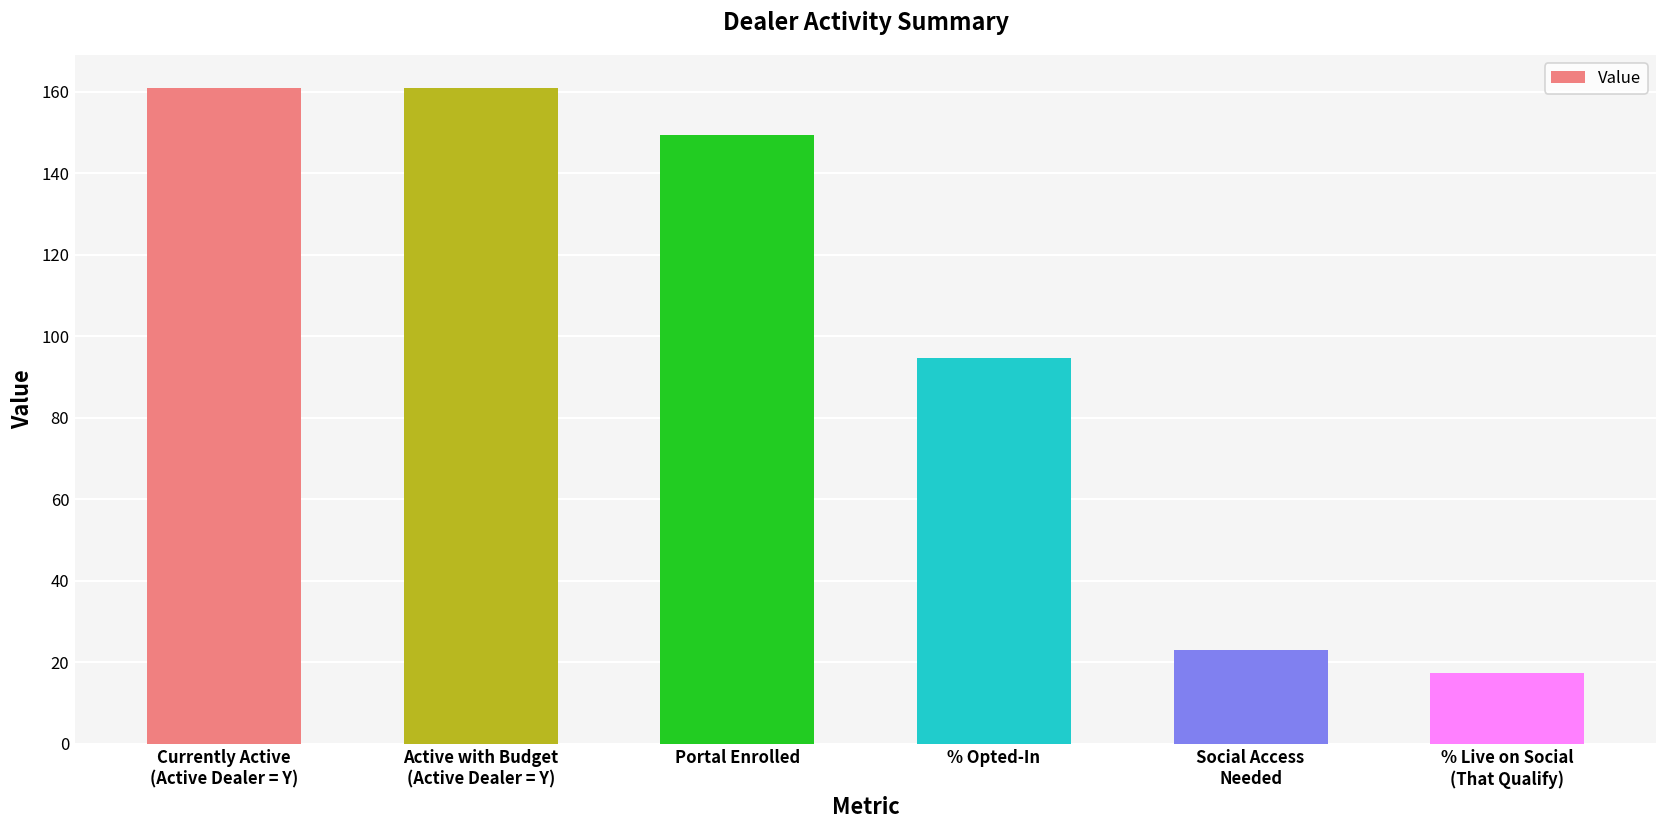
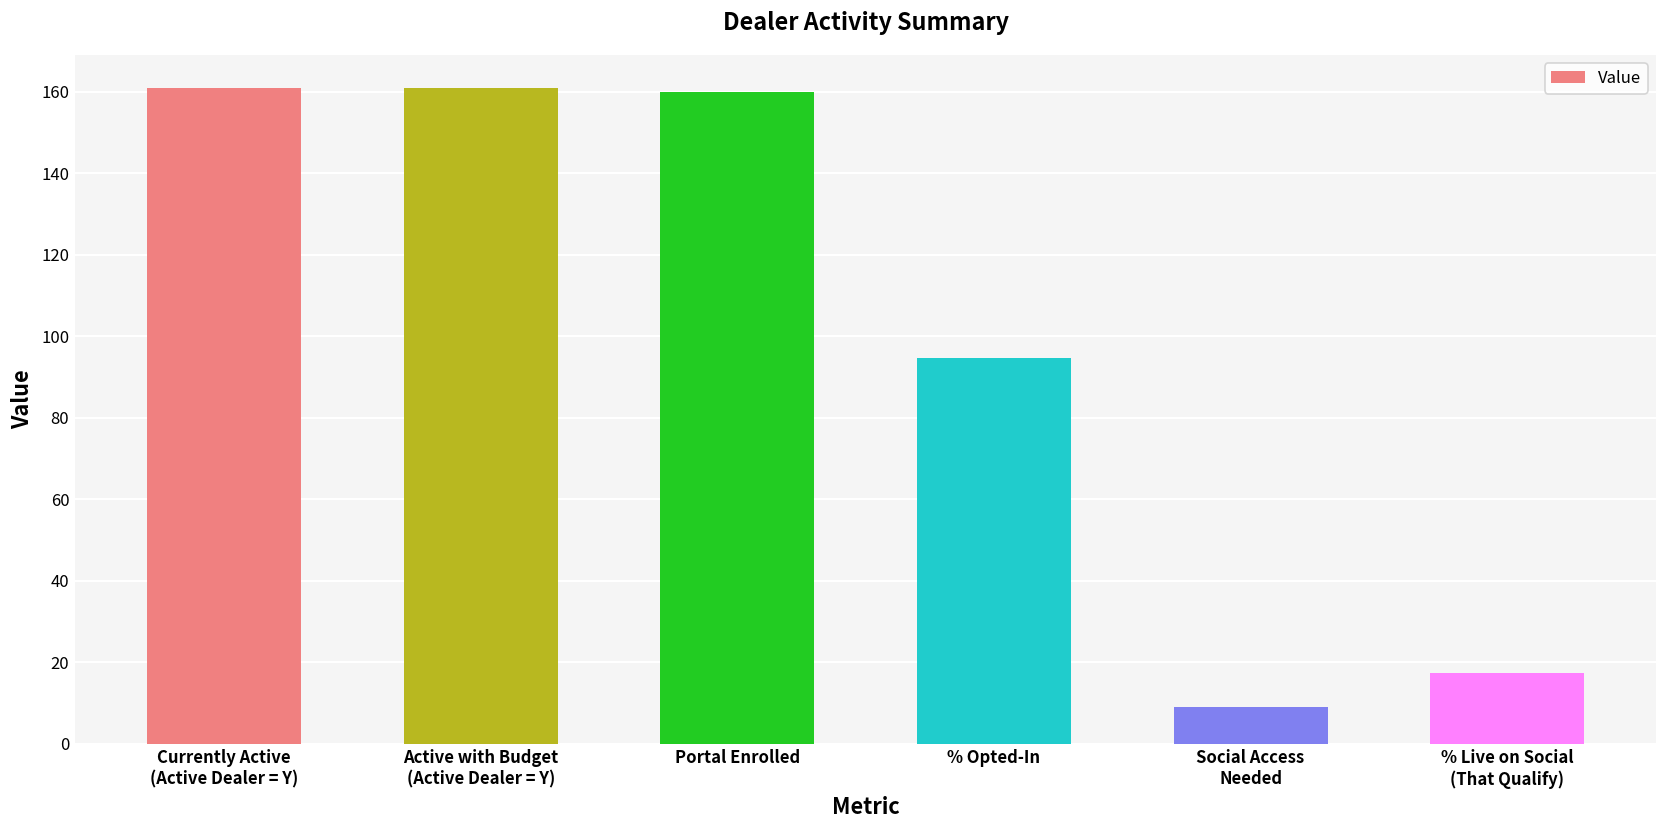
Portal Enrolled: 150 -> 160
Social Access Needed: 23 -> 9
